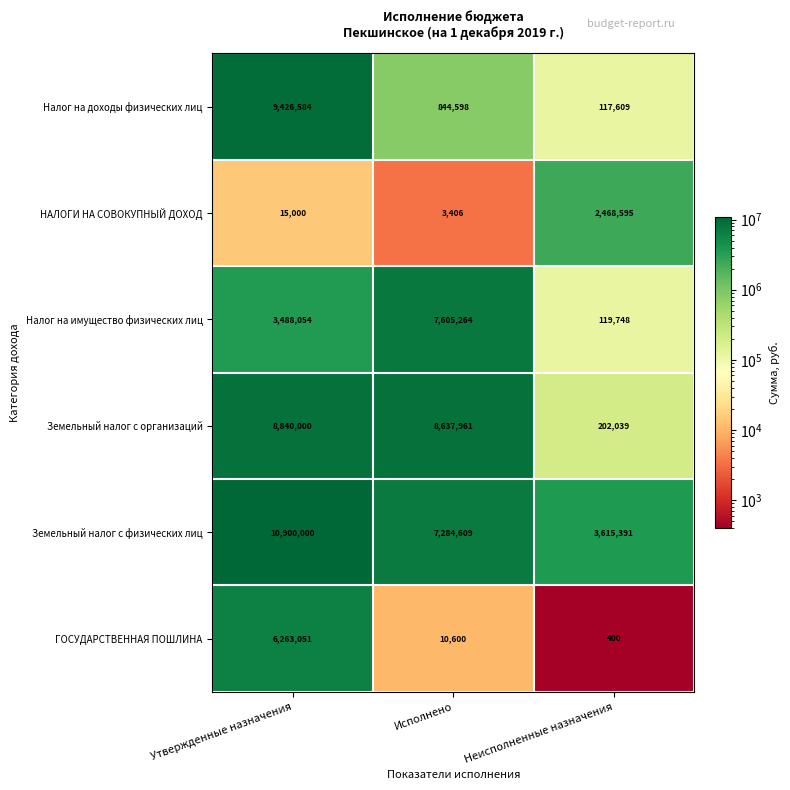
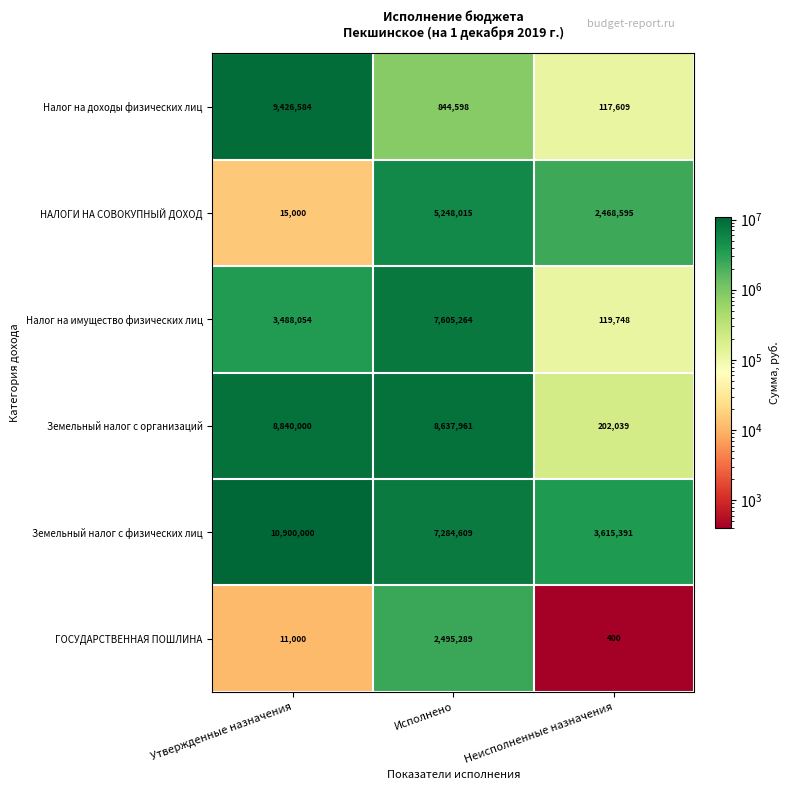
НАЛОГИ НА СОВОКУПНЫЙ ДОХОД, Исполнено: 3,406 -> 5,248,015
ГОСУДАРСТВЕННАЯ ПОШЛИНА, Утвержденные назначения: 6,263,051 -> 11,000
ГОСУДАРСТВЕННАЯ ПОШЛИНА, Исполнено: 10,600 -> 2,495,289
